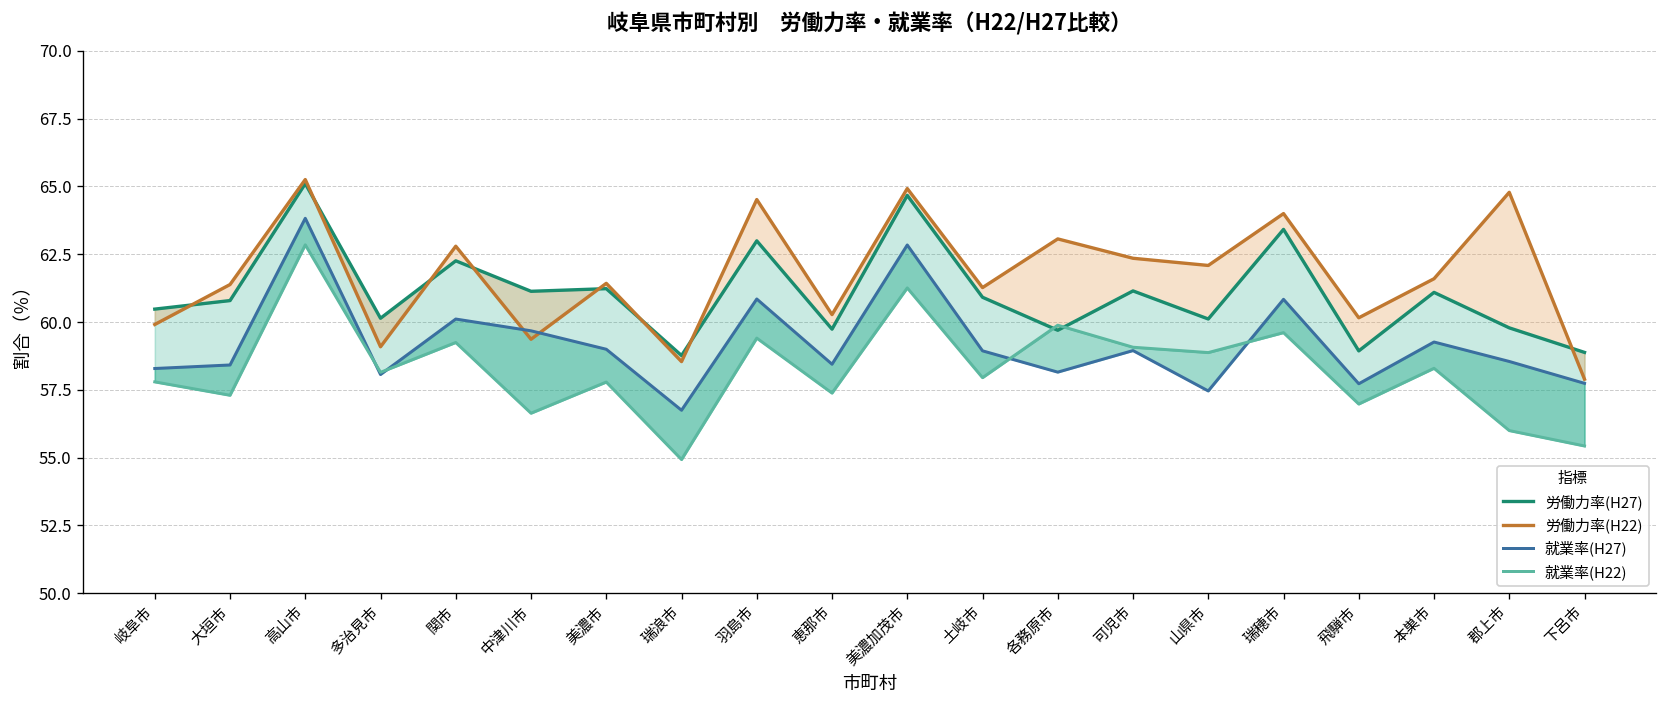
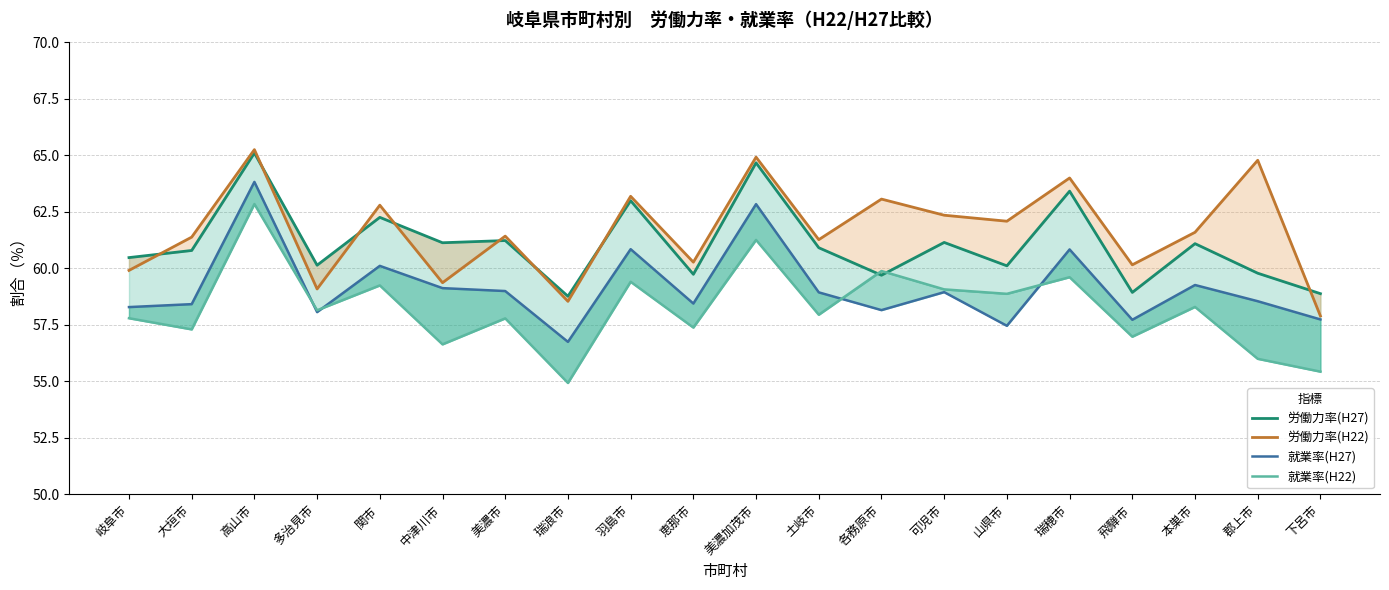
就業率(H27), 中津川市: 59.7 -> 59.1
労働力率(H22), 羽島市: 64.5 -> 63.2
